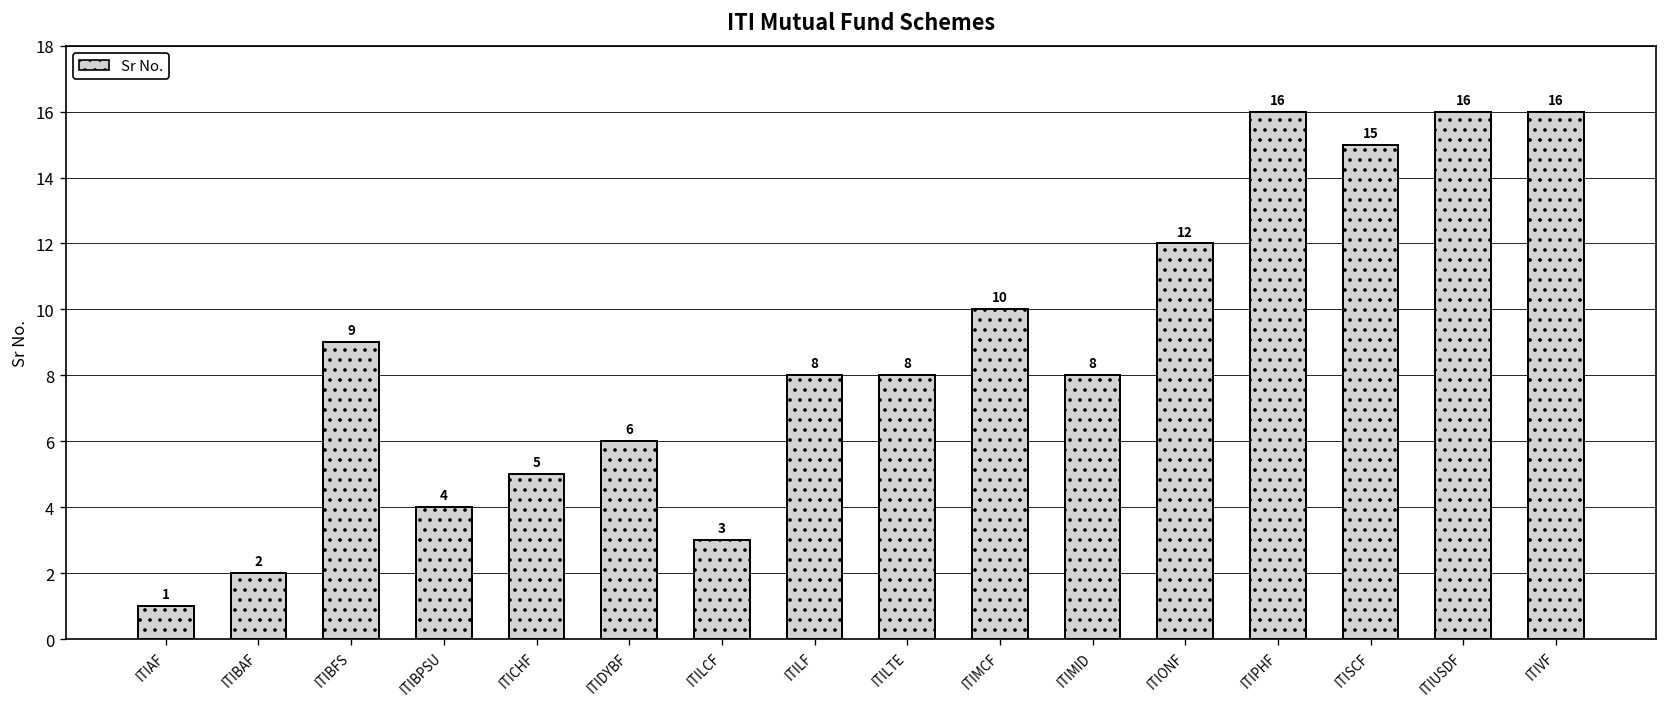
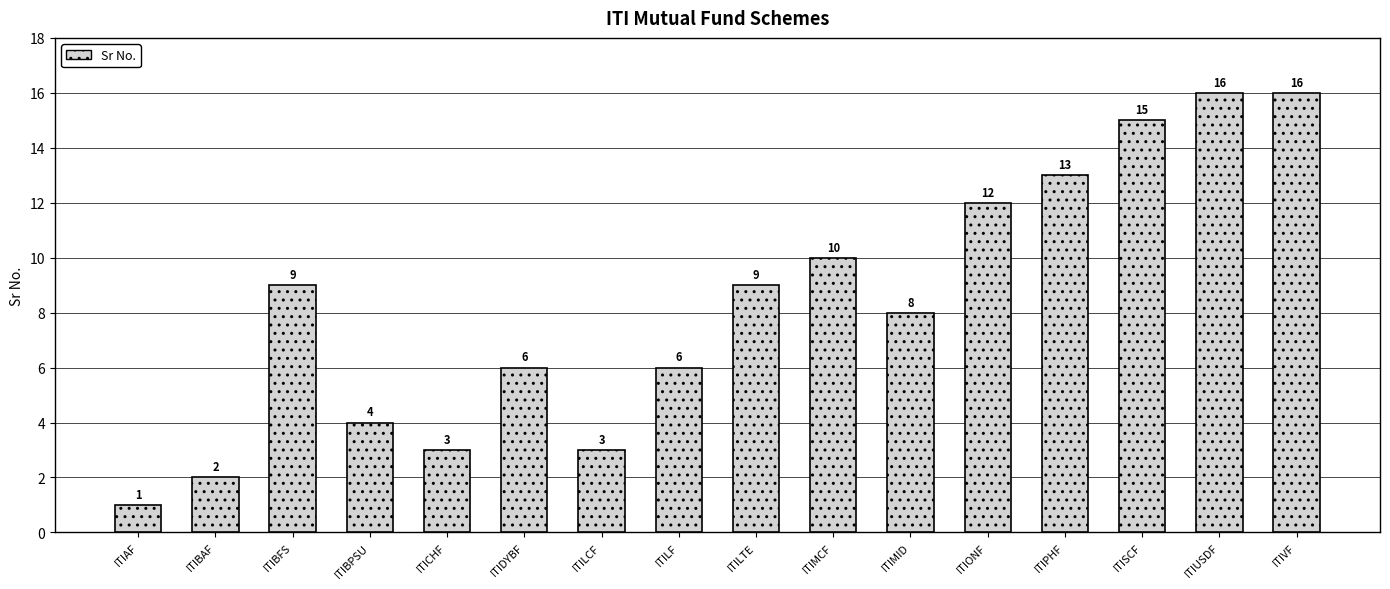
ITICHF: 5 -> 3
ITILF: 8 -> 6
ITILTE: 8 -> 9
ITIPHF: 16 -> 13
